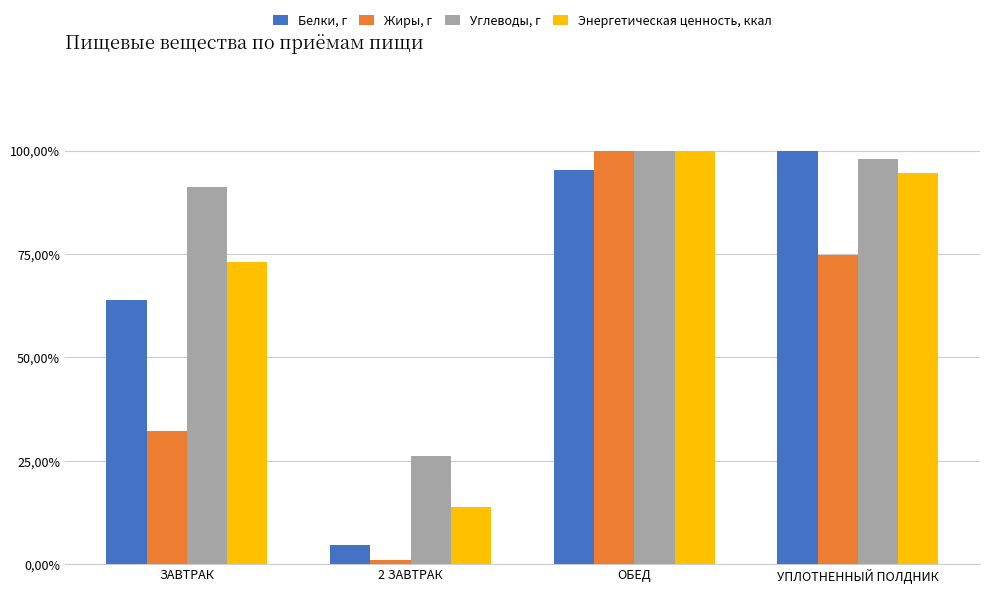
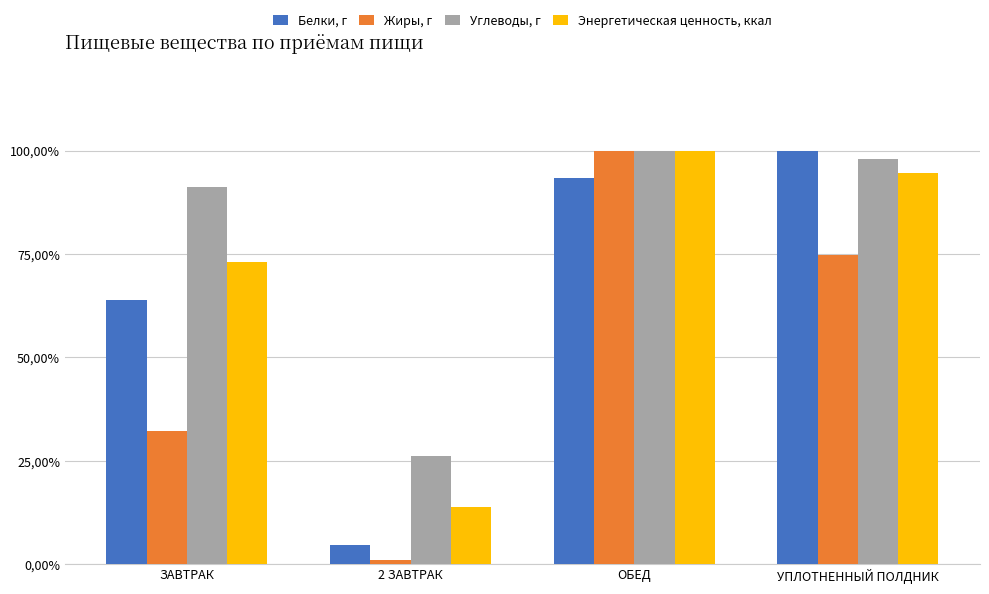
Белки, г, ОБЕД: 9500% -> 9300%
